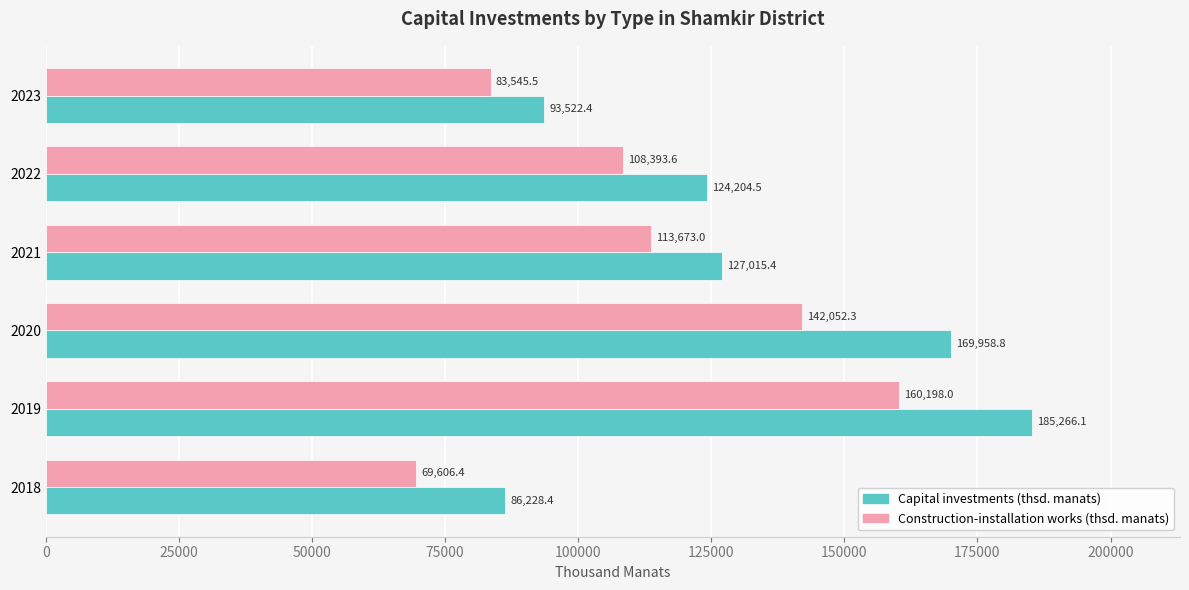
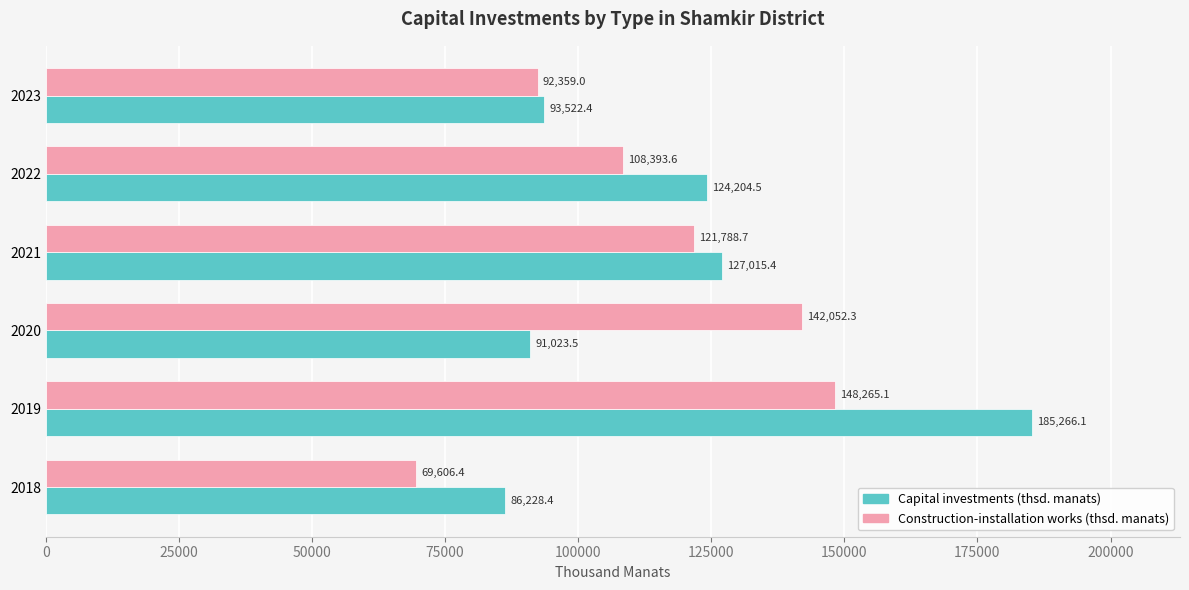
Construction-installation works (thsd. manats), 2023: 83,545.5 -> 92,359.0
Construction-installation works (thsd. manats), 2021: 113,673.0 -> 121,788.7
Capital investments (thsd. manats), 2020: 169,958.8 -> 91,023.5
Construction-installation works (thsd. manats), 2019: 160,198.0 -> 148,265.1
